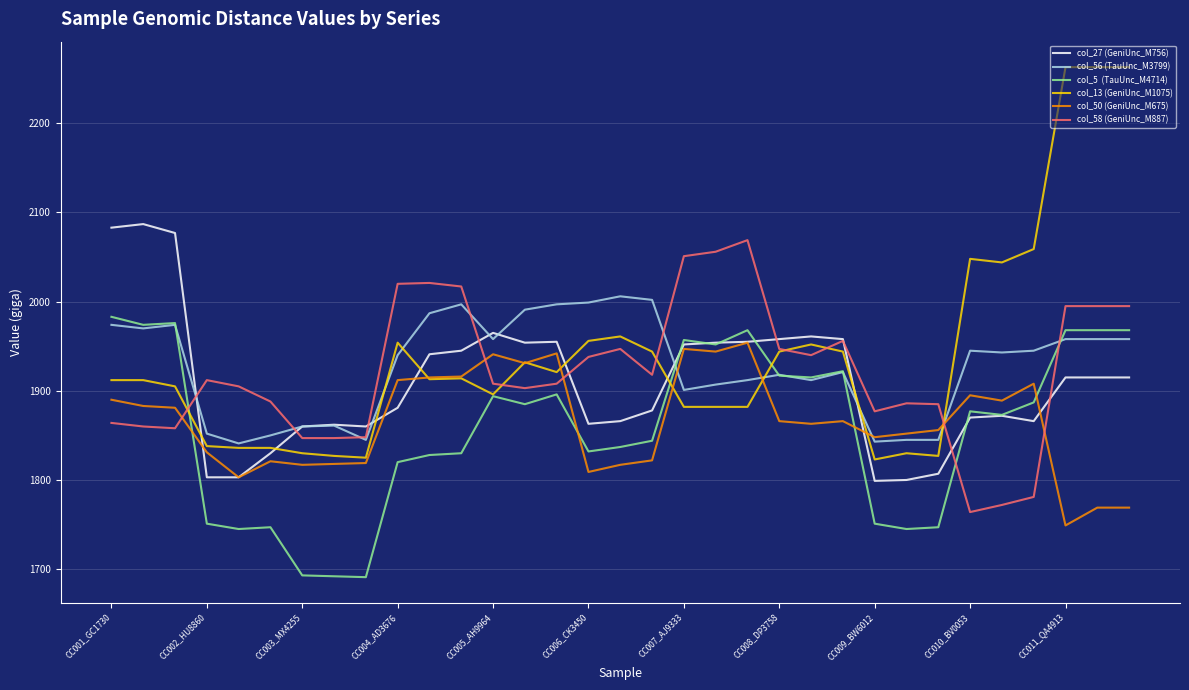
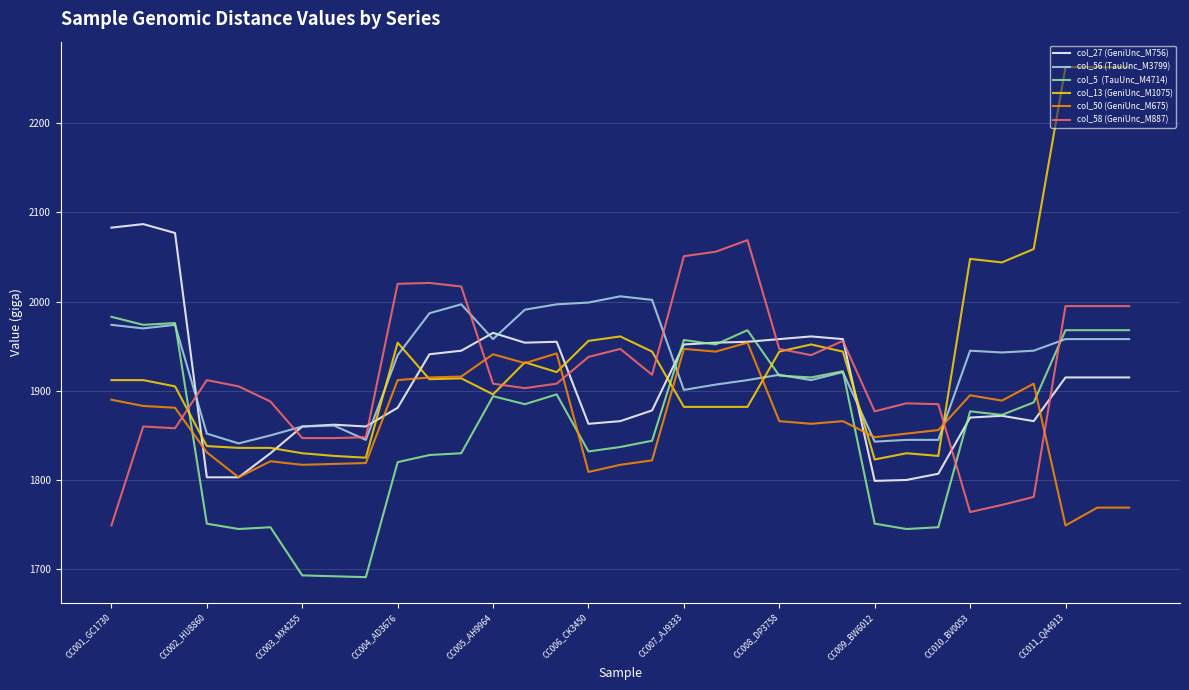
col_58 (GeniUnc_M887), CC001_GC1730: 1860 -> 1750
